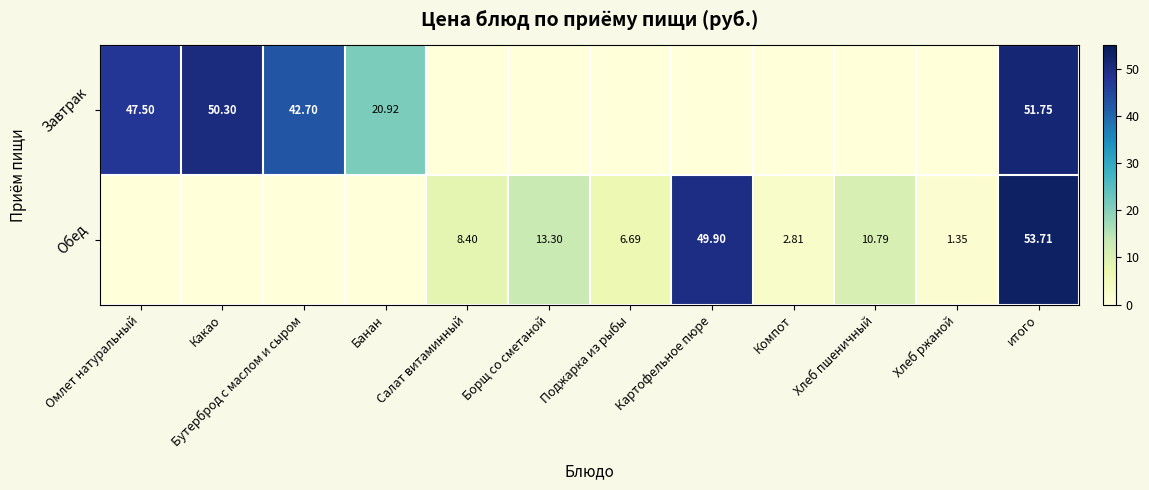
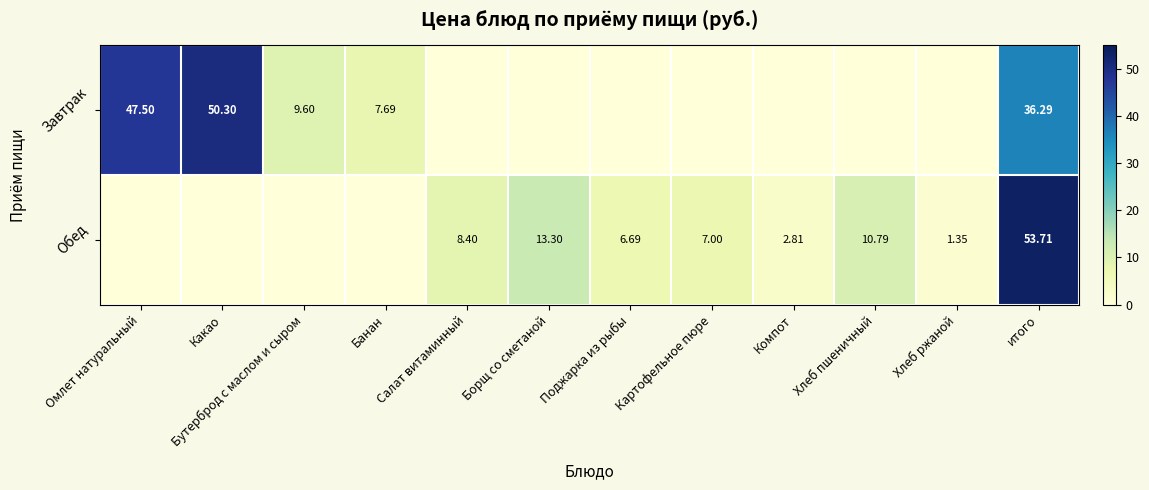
Завтрак, Бутерброд с маслом и сыром: 42.70 -> 9.60
Завтрак, Банан: 20.92 -> 7.69
Завтрак, итого: 51.75 -> 36.29
Обед, Картофельное пюре: 49.90 -> 7.00
